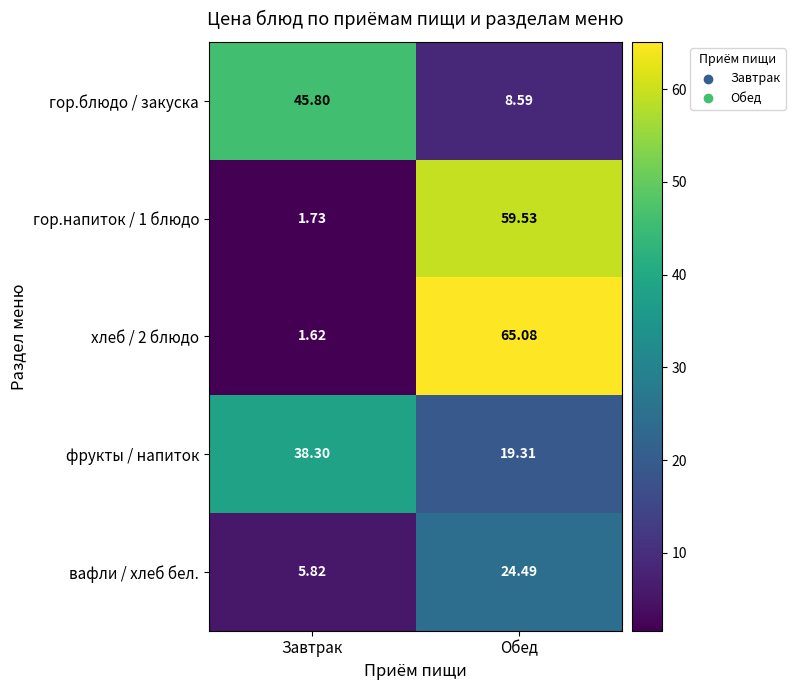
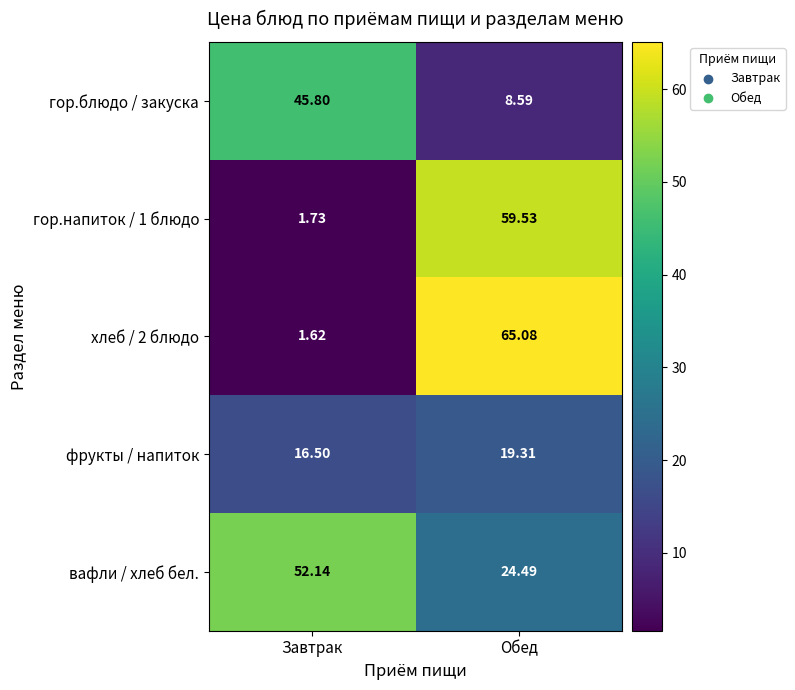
фрукты / напиток, Завтрак: 38.30 -> 16.50
вафли / хлеб бел., Завтрак: 5.82 -> 52.14
